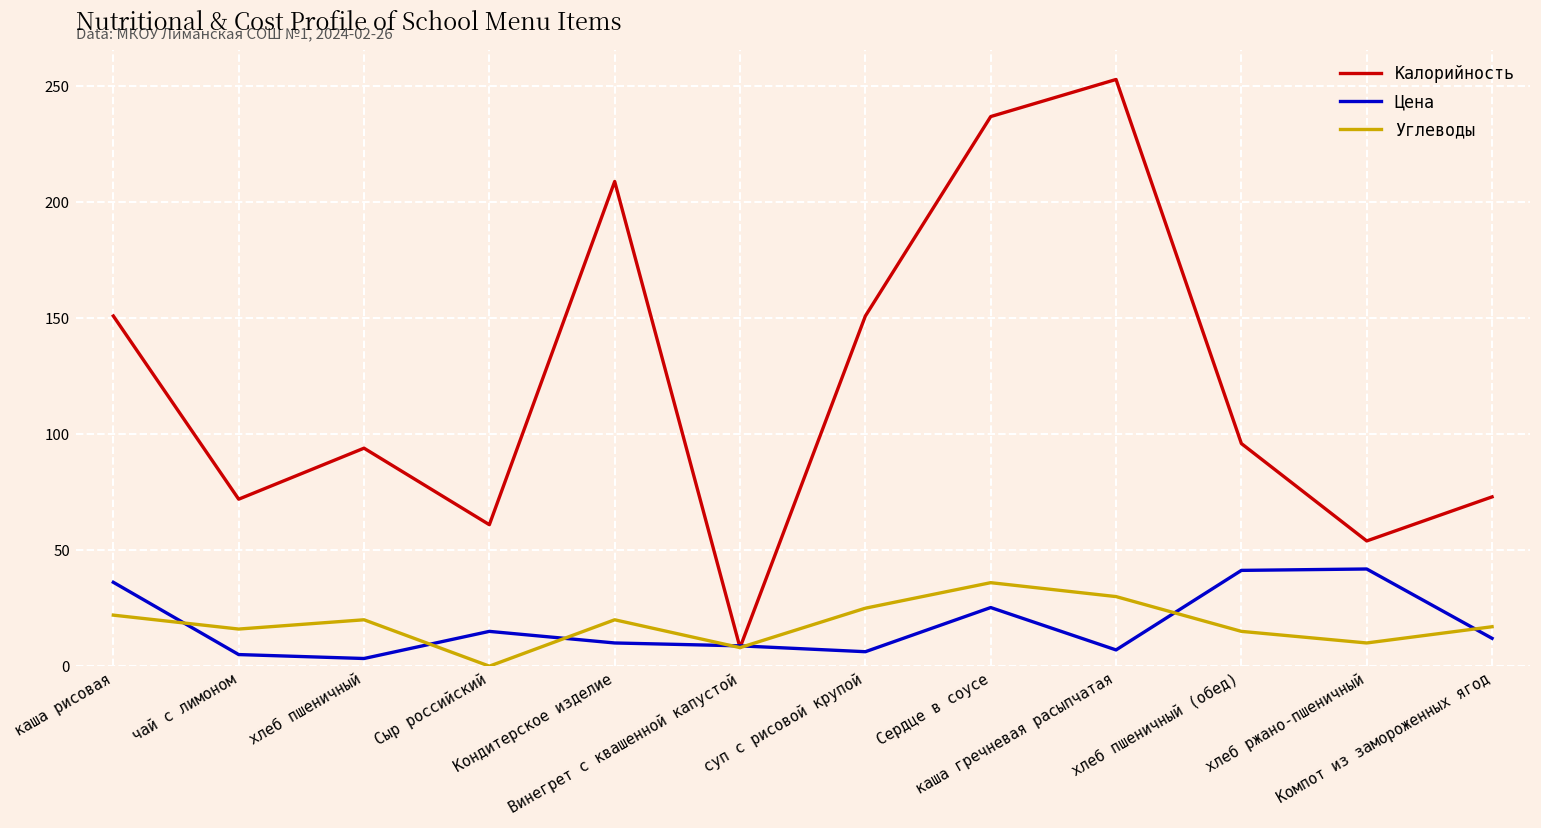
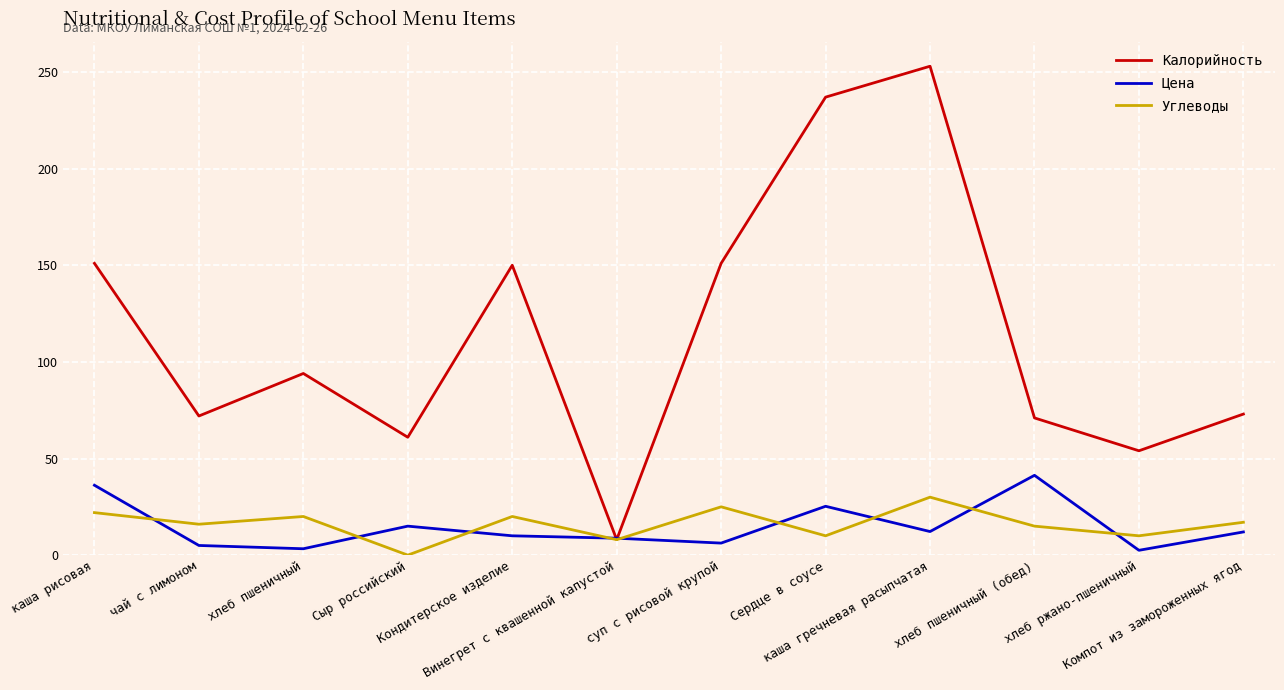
Калорийность, Кондитерское изделие: 209 -> 150
Углеводы, Сердце в соусе: 36 -> 10
Цена, каша гречневая расыпчатая: 7 -> 12
Калорийность, хлеб пшеничный (обед): 96 -> 71
Цена, хлеб ржано-пшеничный: 42 -> 3
